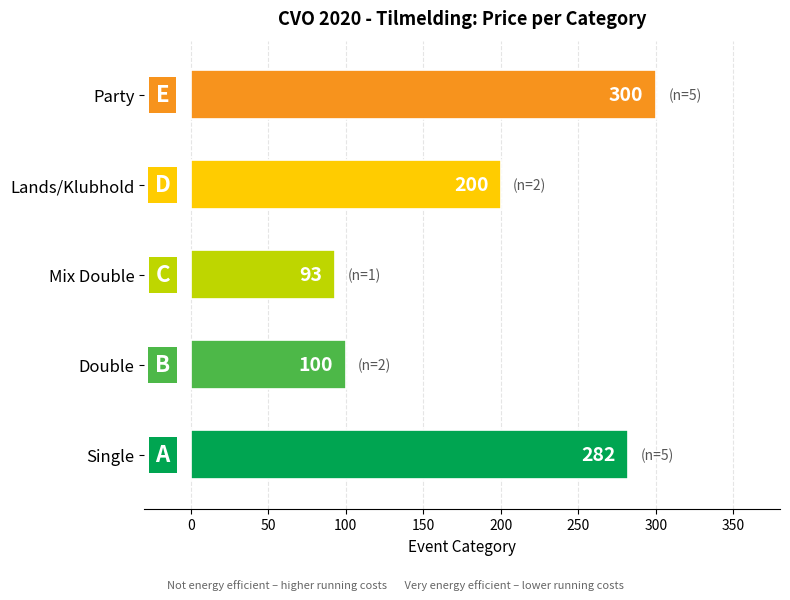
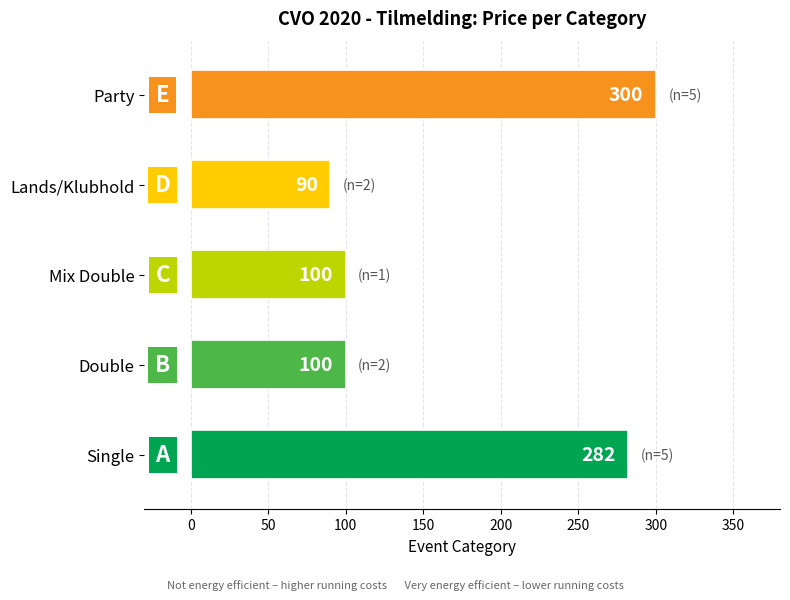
Lands/Klubhold: 200 -> 90
Mix Double: 93 -> 100
